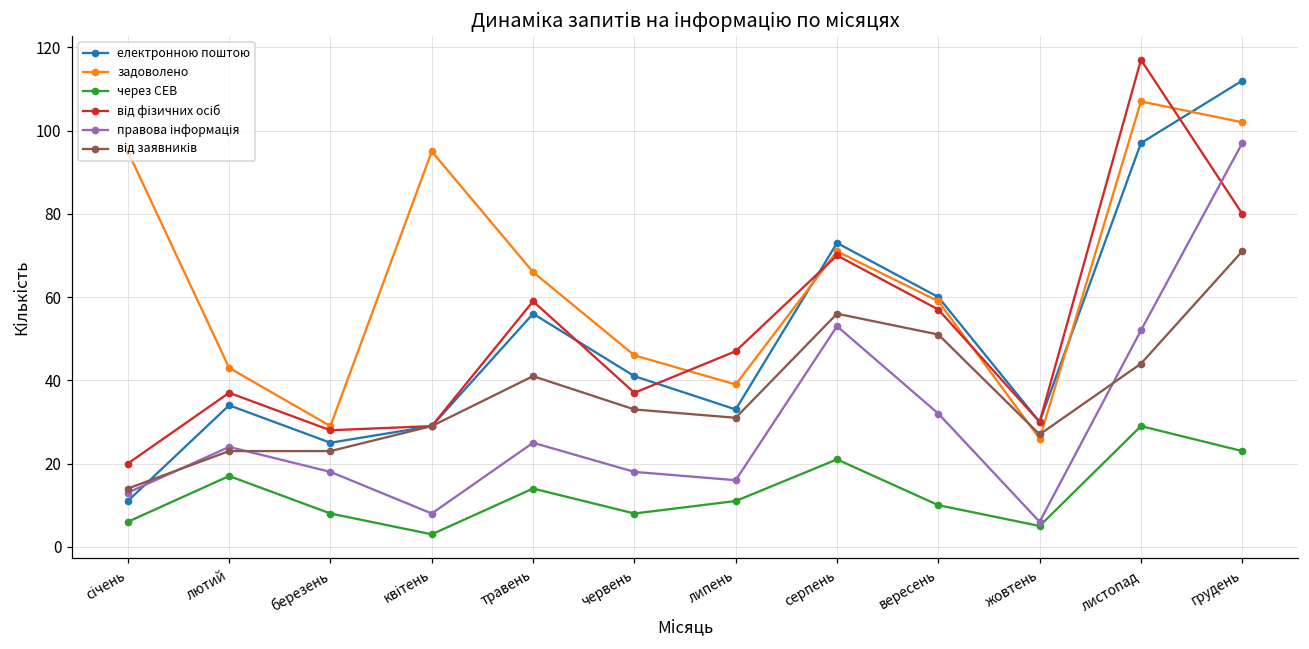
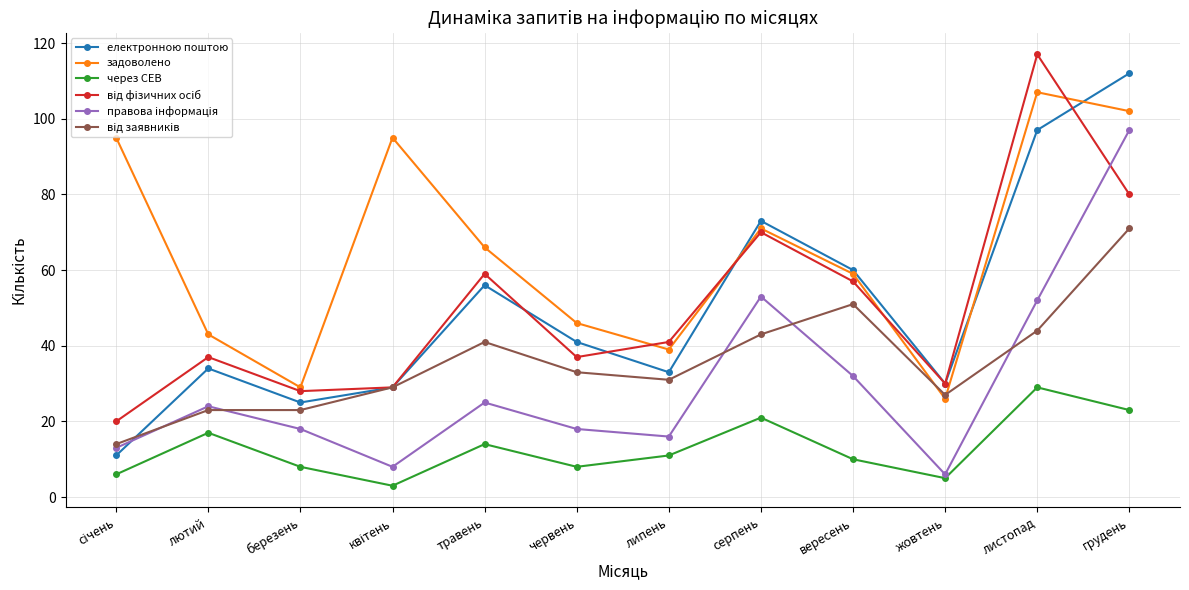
від фізичних осіб, липень: 47 -> 41
від заявників, серпень: 56 -> 43
